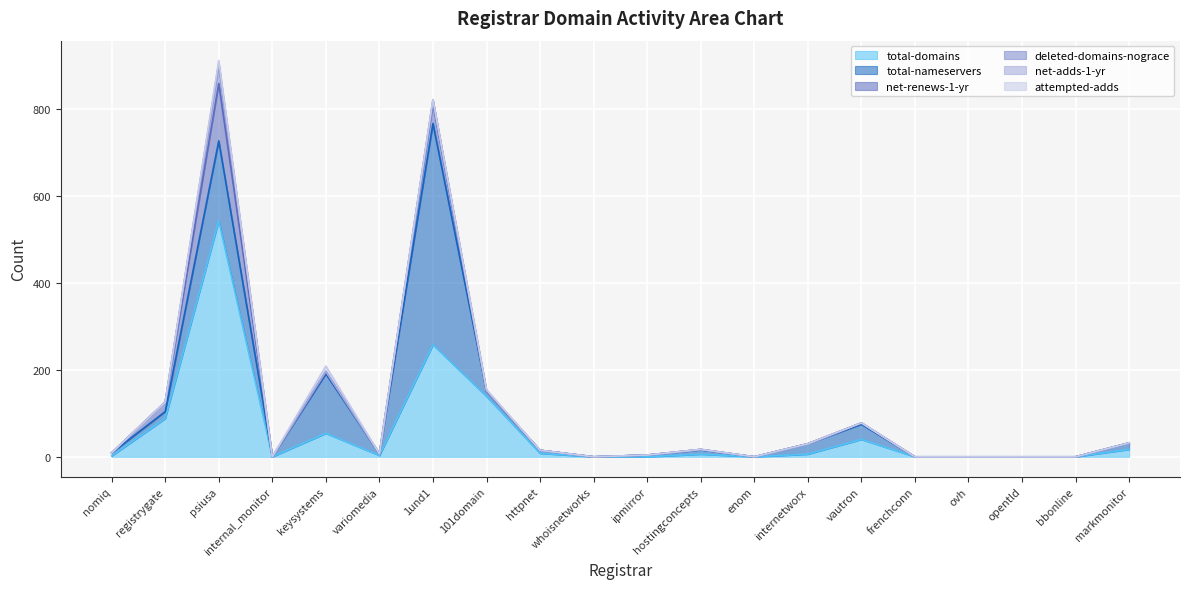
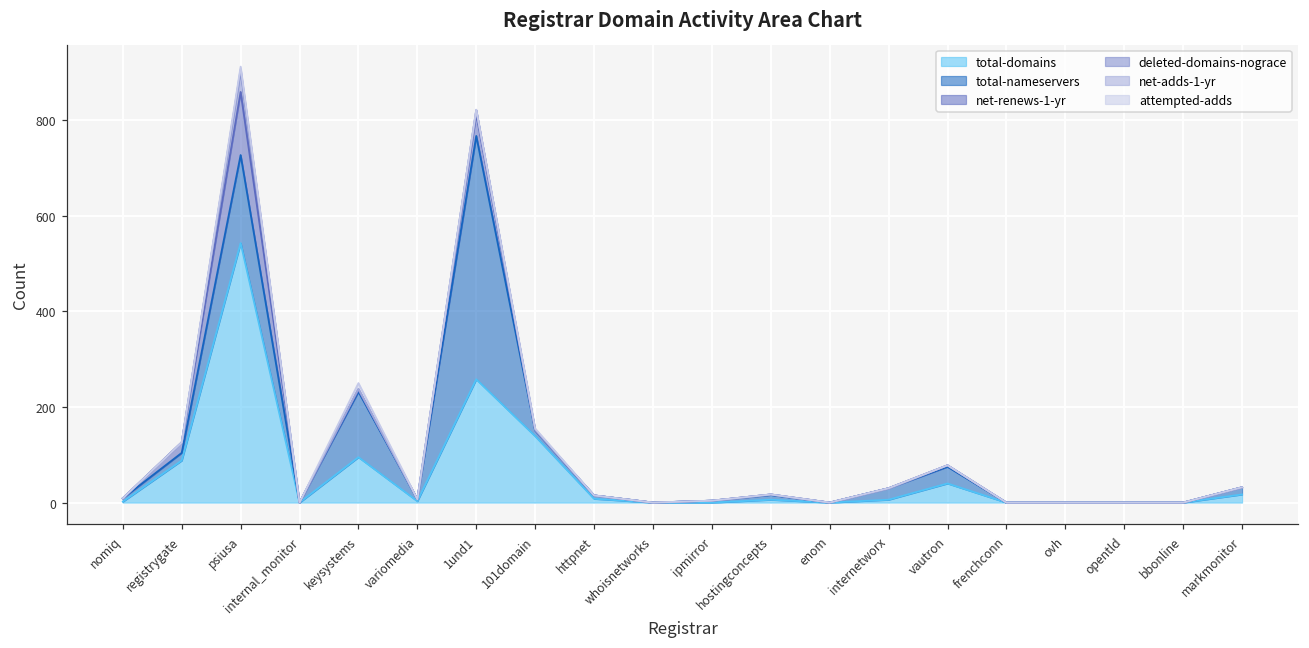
total-domains, keysystems: 50 -> 100
